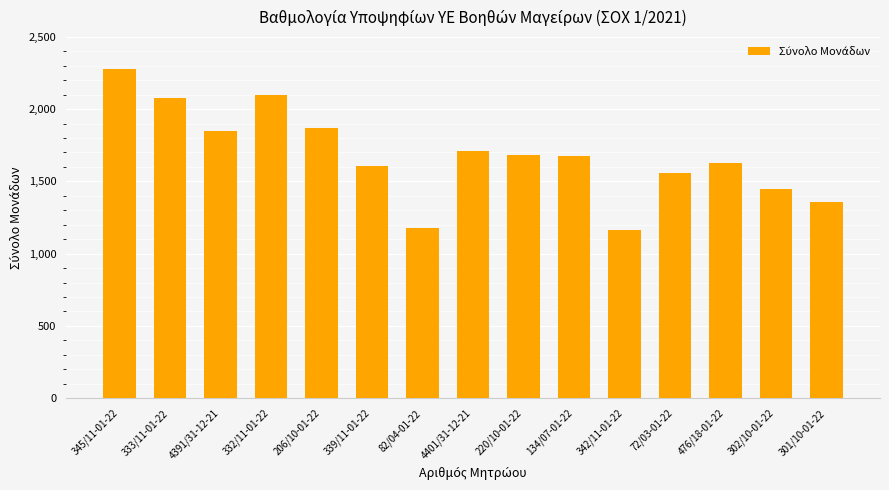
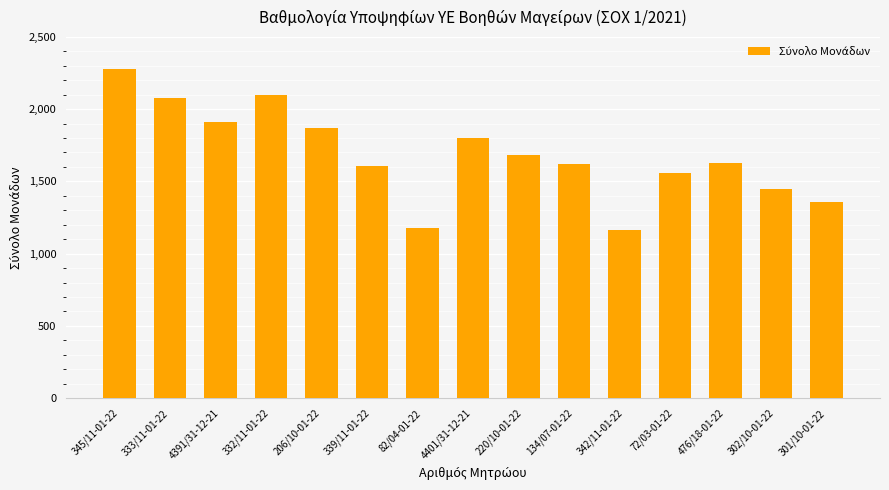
4391/31-12-21: 1,850 -> 1,910
4401/31-12-21: 1,710 -> 1,800
134/07-01-22: 1,680 -> 1,620
